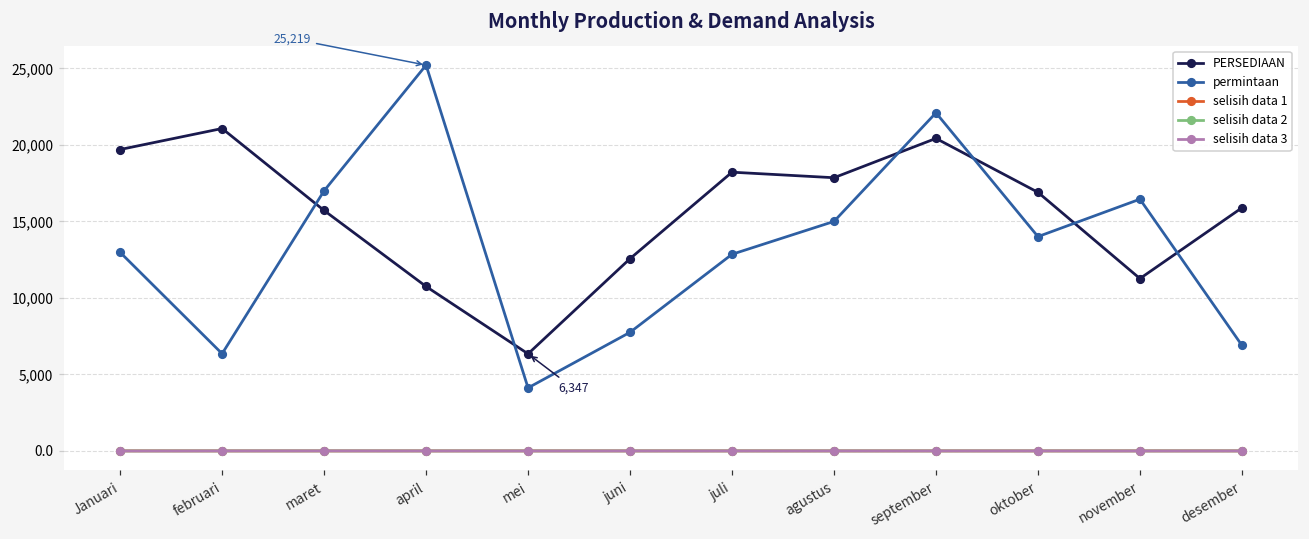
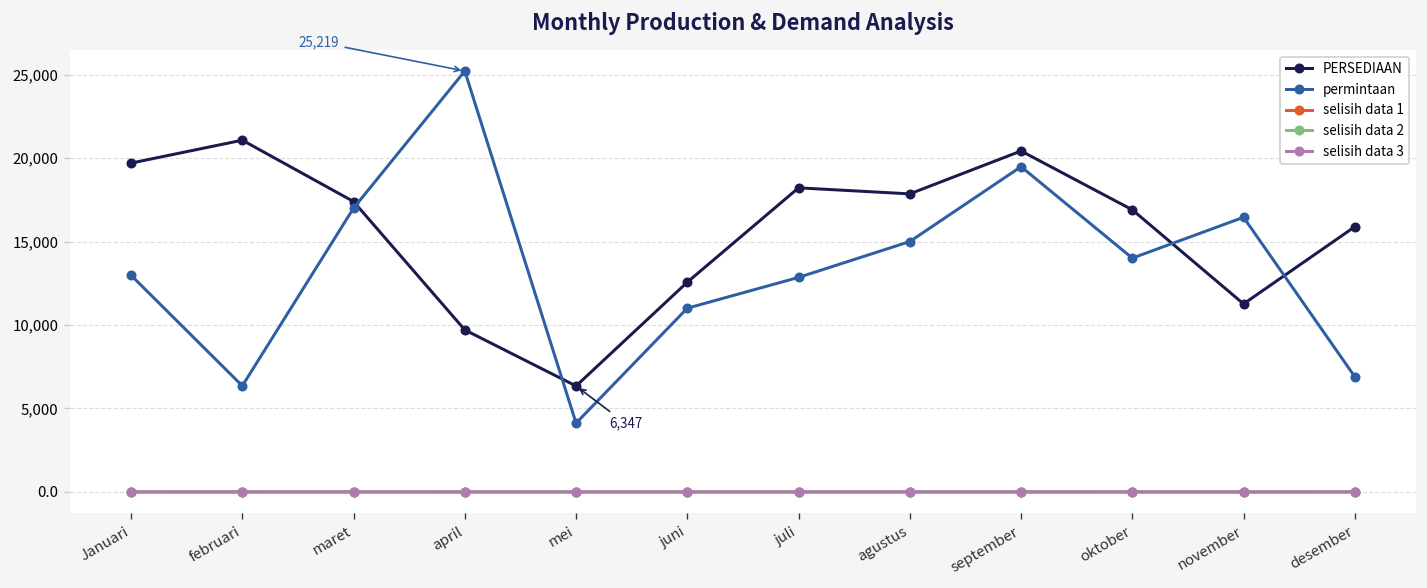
PERSEDIAAN, maret: 15,700 -> 17,400
PERSEDIAAN, april: 10,800 -> 9,700
permintaan, juni: 7,800 -> 11,000
permintaan, september: 22,100 -> 19,500
